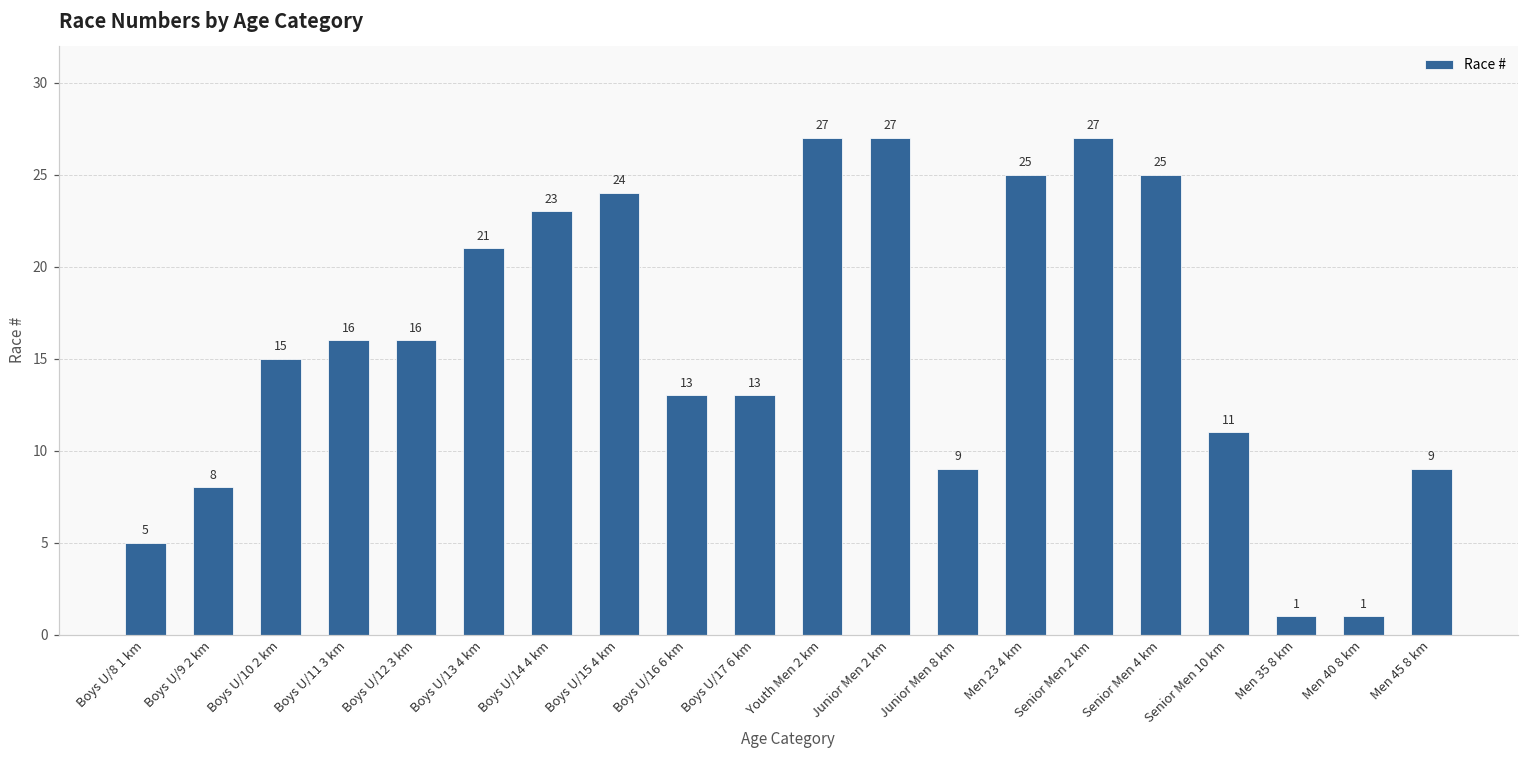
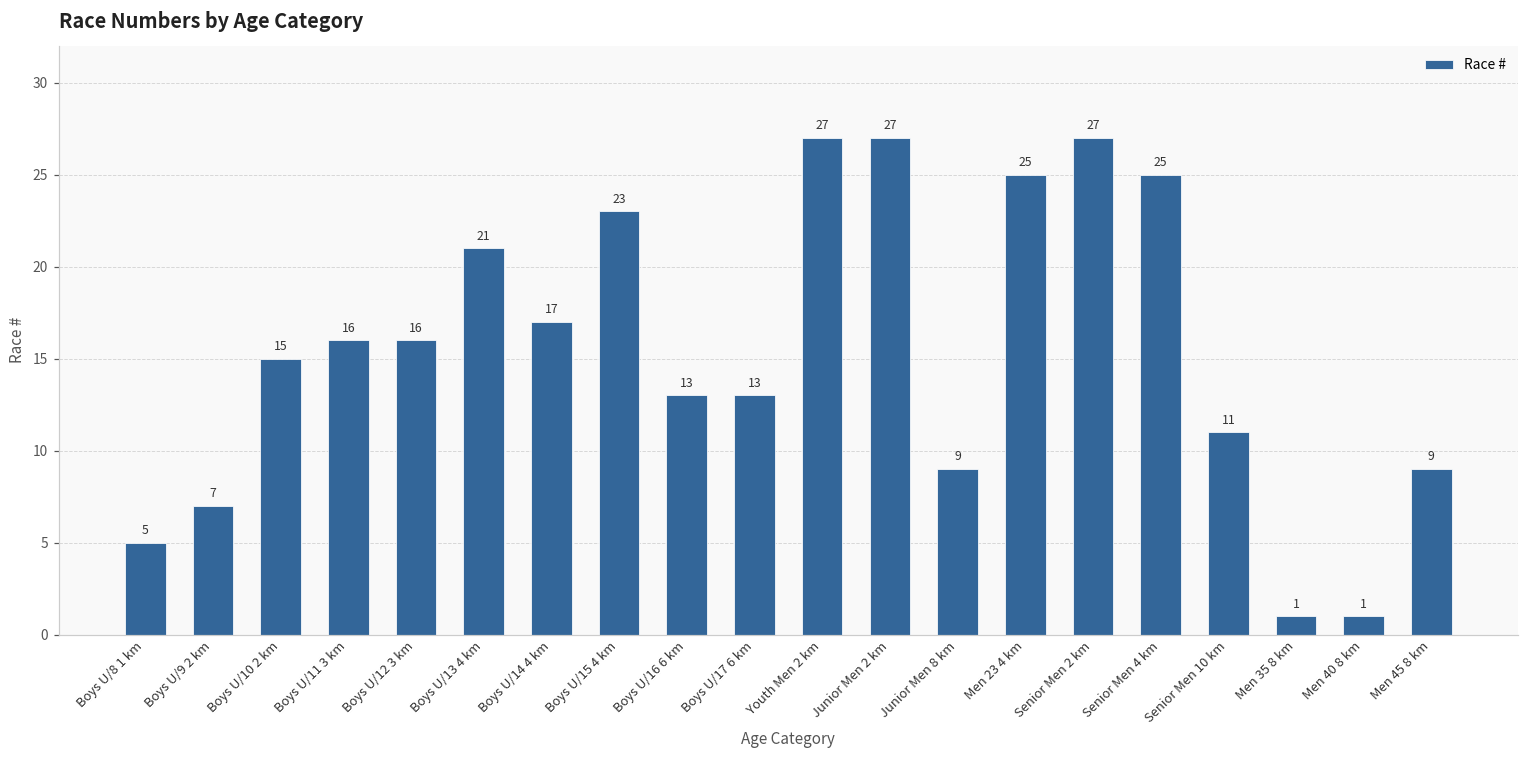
Boys U/9 2 km: 8 -> 7
Boys U/14 4 km: 23 -> 17
Boys U/15 4 km: 24 -> 23
